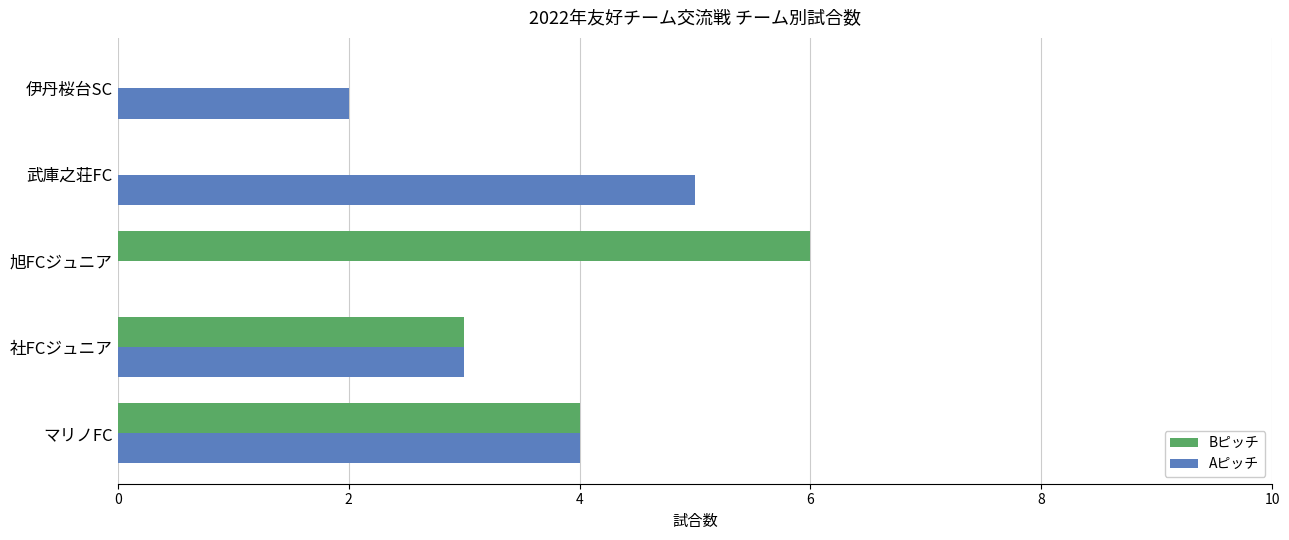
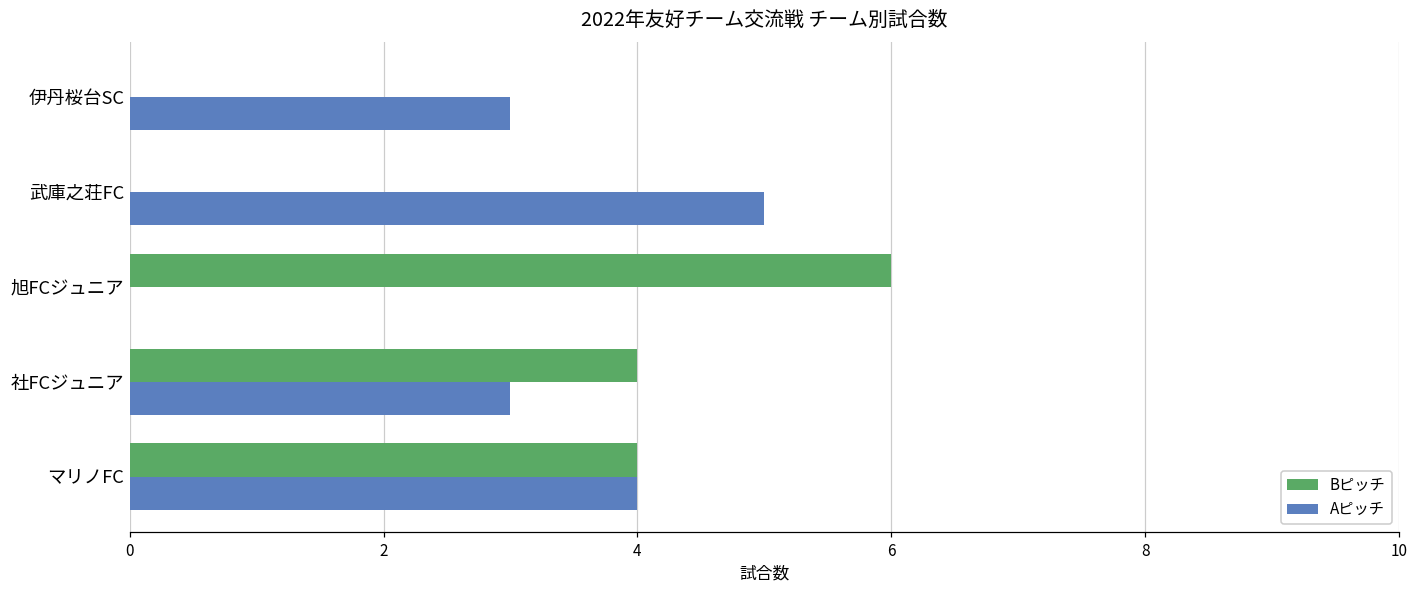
Aピッチ, 伊丹桜台SC: 2 -> 3
Bピッチ, 社FCジュニア: 3 -> 4
